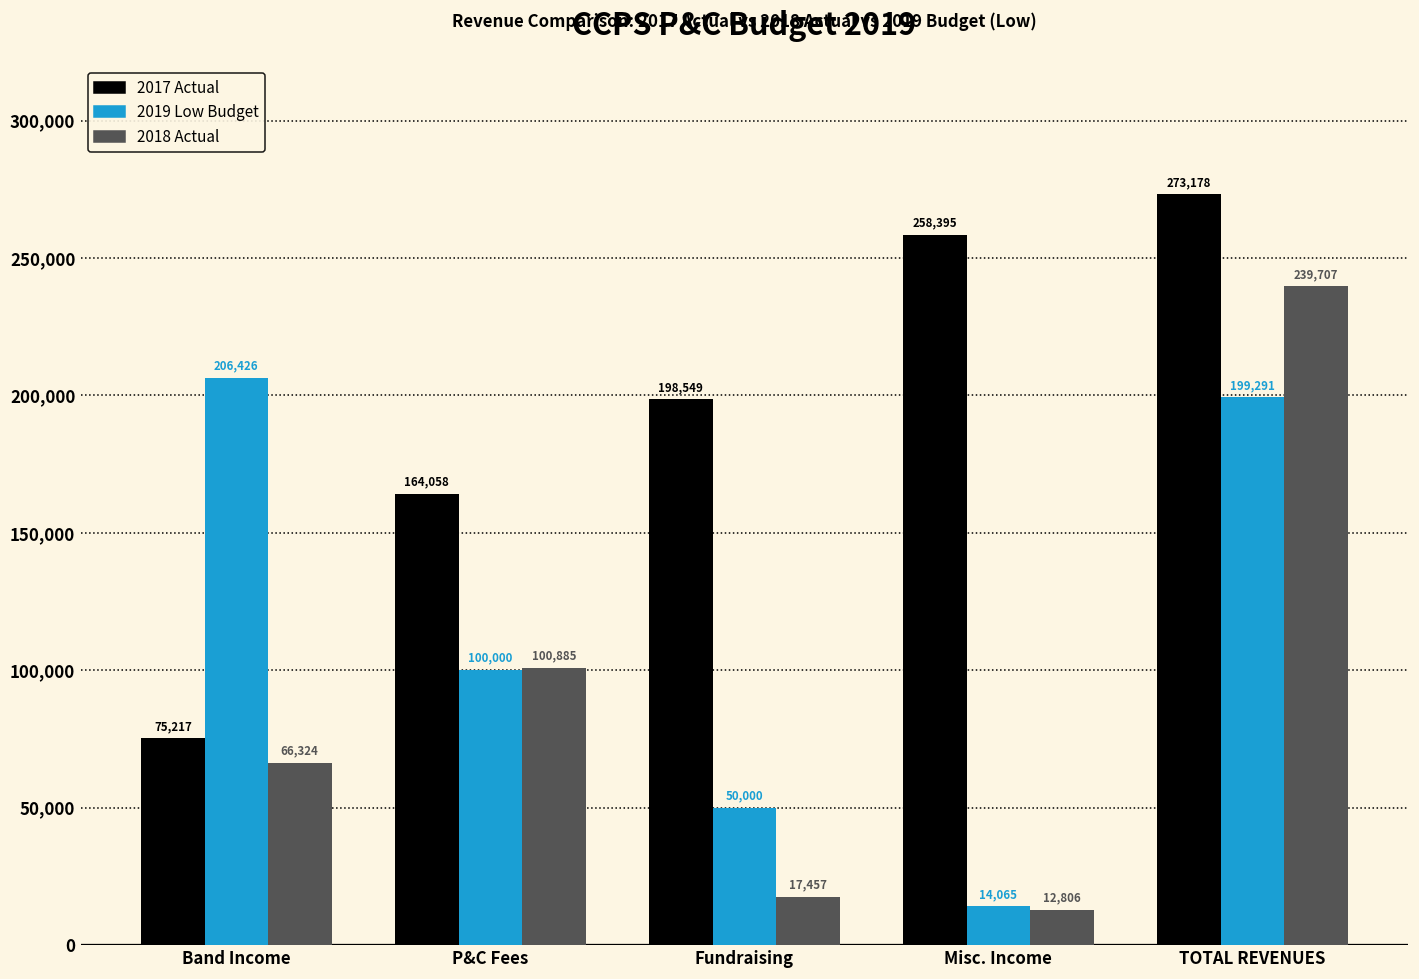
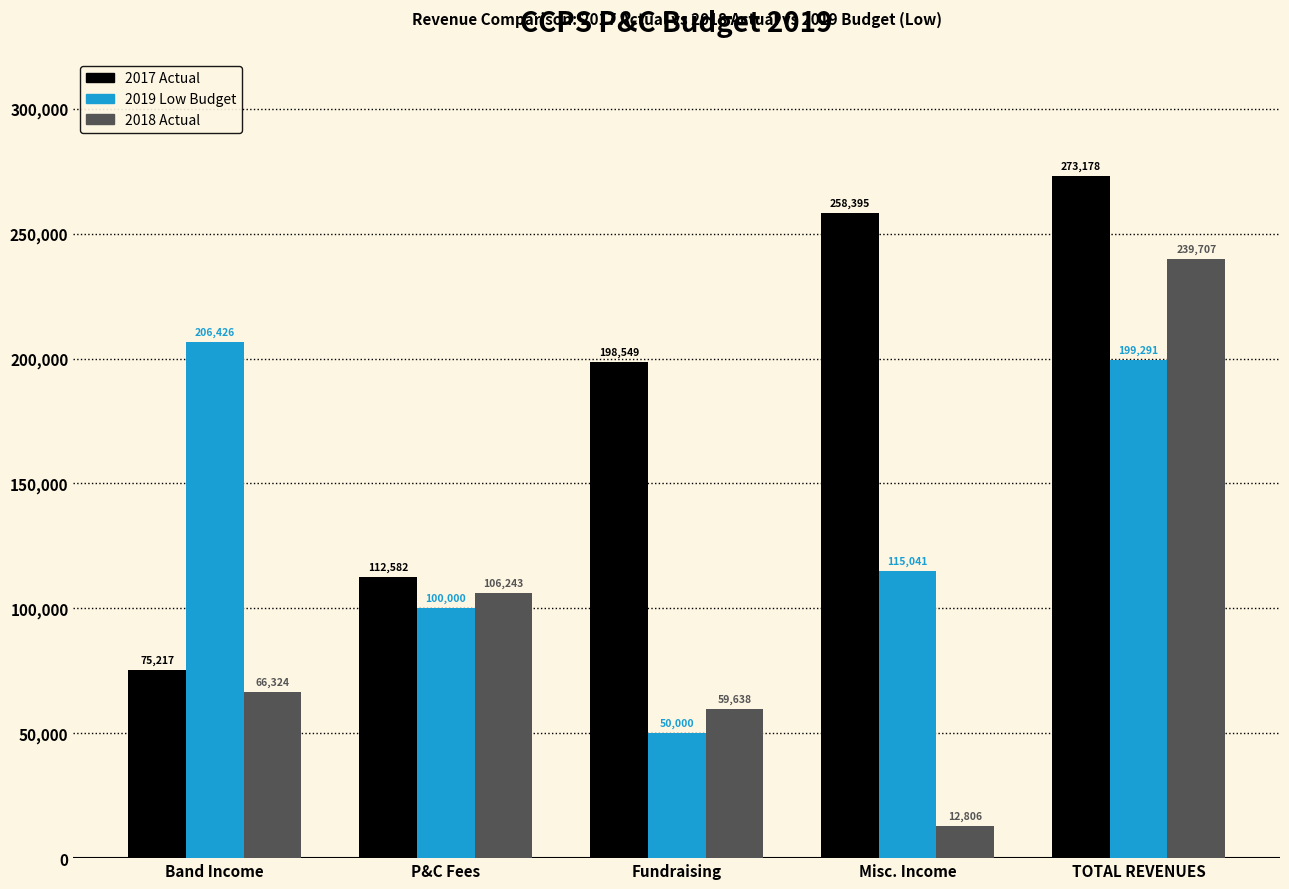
2017 Actual, P&C Fees: 164,058 -> 112,582
2018 Actual, P&C Fees: 100,885 -> 106,243
2018 Actual, Fundraising: 17,457 -> 59,638
2019 Low Budget, Misc. Income: 14,065 -> 115,041
